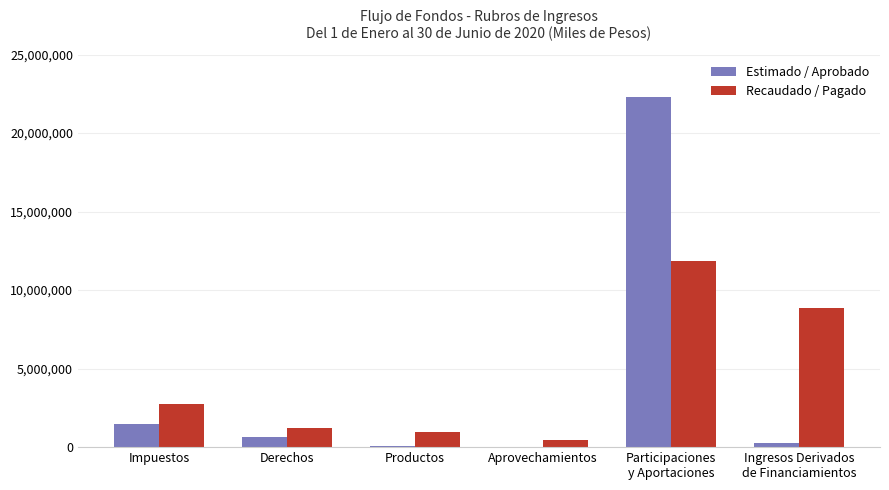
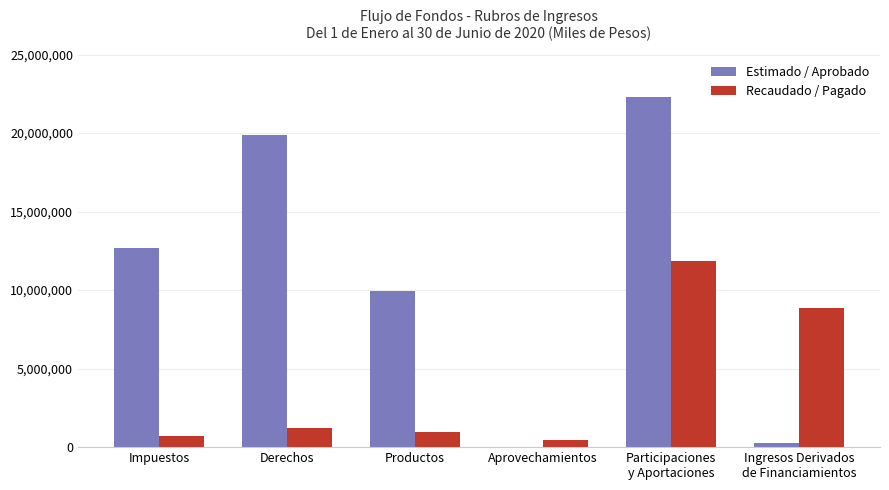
Estimado / Aprobado, Impuestos: 1,500,000 -> 12,700,000
Recaudado / Pagado, Impuestos: 2,700,000 -> 700,000
Estimado / Aprobado, Derechos: 700,000 -> 19,900,000
Estimado / Aprobado, Productos: 100,000 -> 10,000,000
